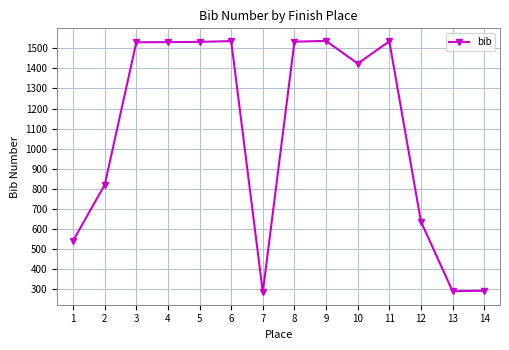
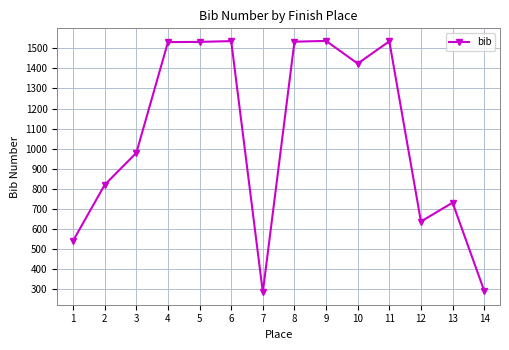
3: 1530 -> 980
13: 290 -> 730
